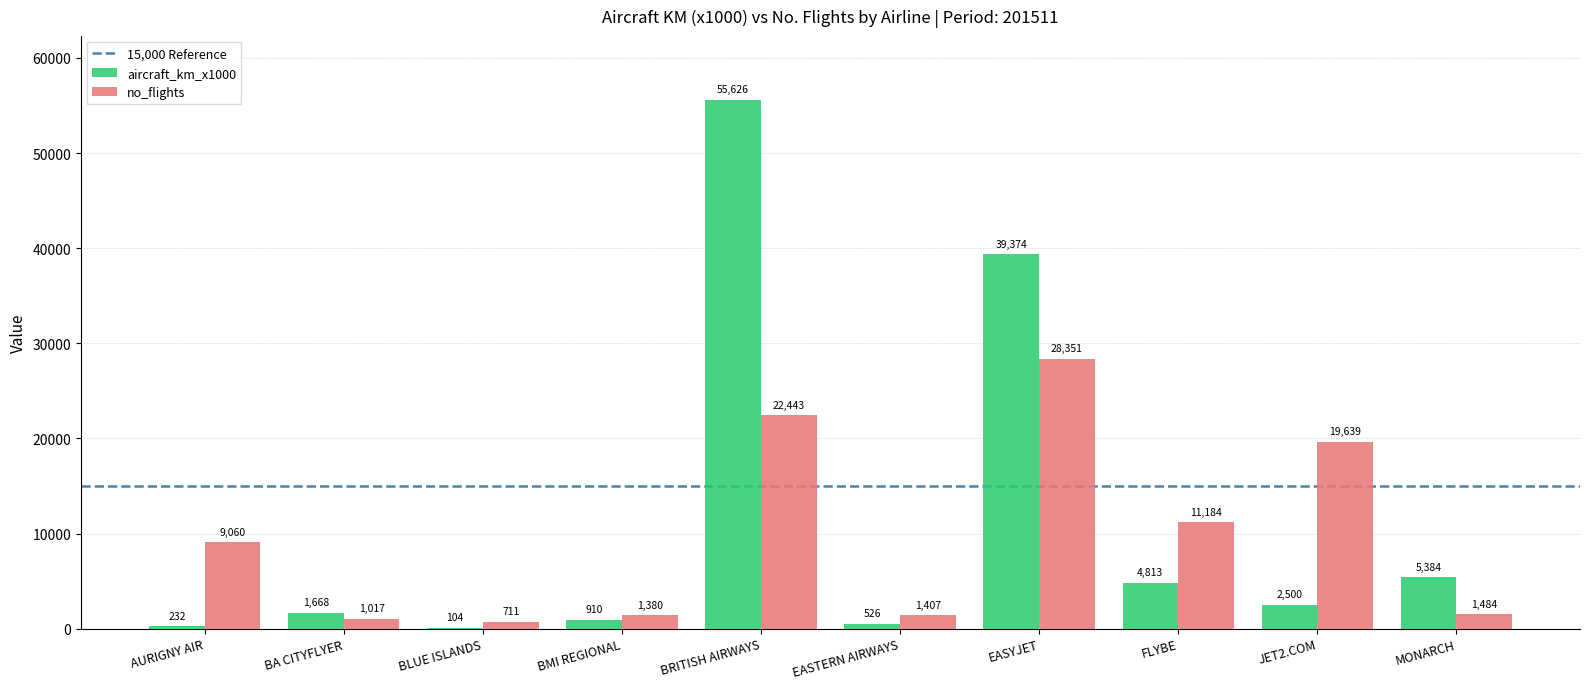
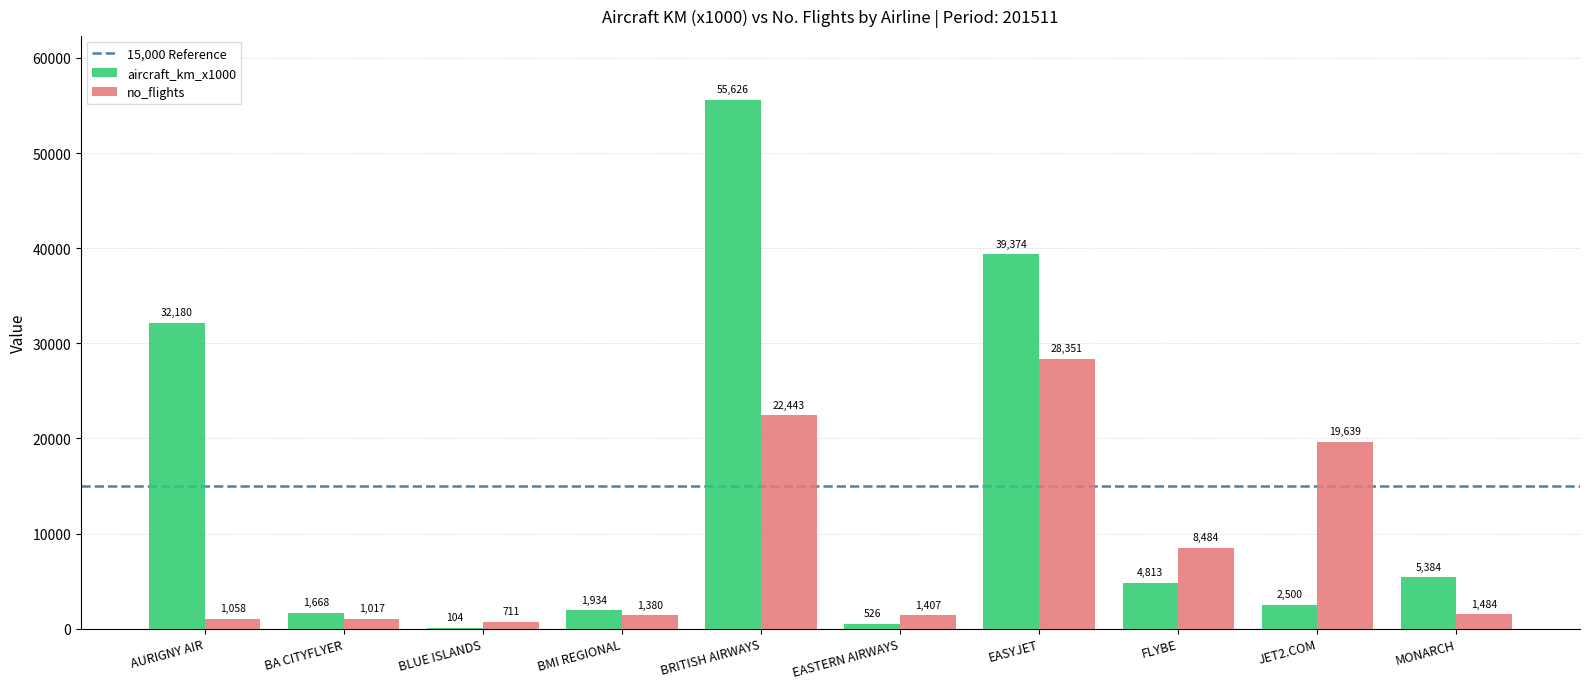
aircraft_km_x1000, AURIGNY AIR: 232 -> 32,180
no_flights, AURIGNY AIR: 9,060 -> 1,058
aircraft_km_x1000, BMI REGIONAL: 910 -> 1,934
no_flights, FLYBE: 11,184 -> 8,484
